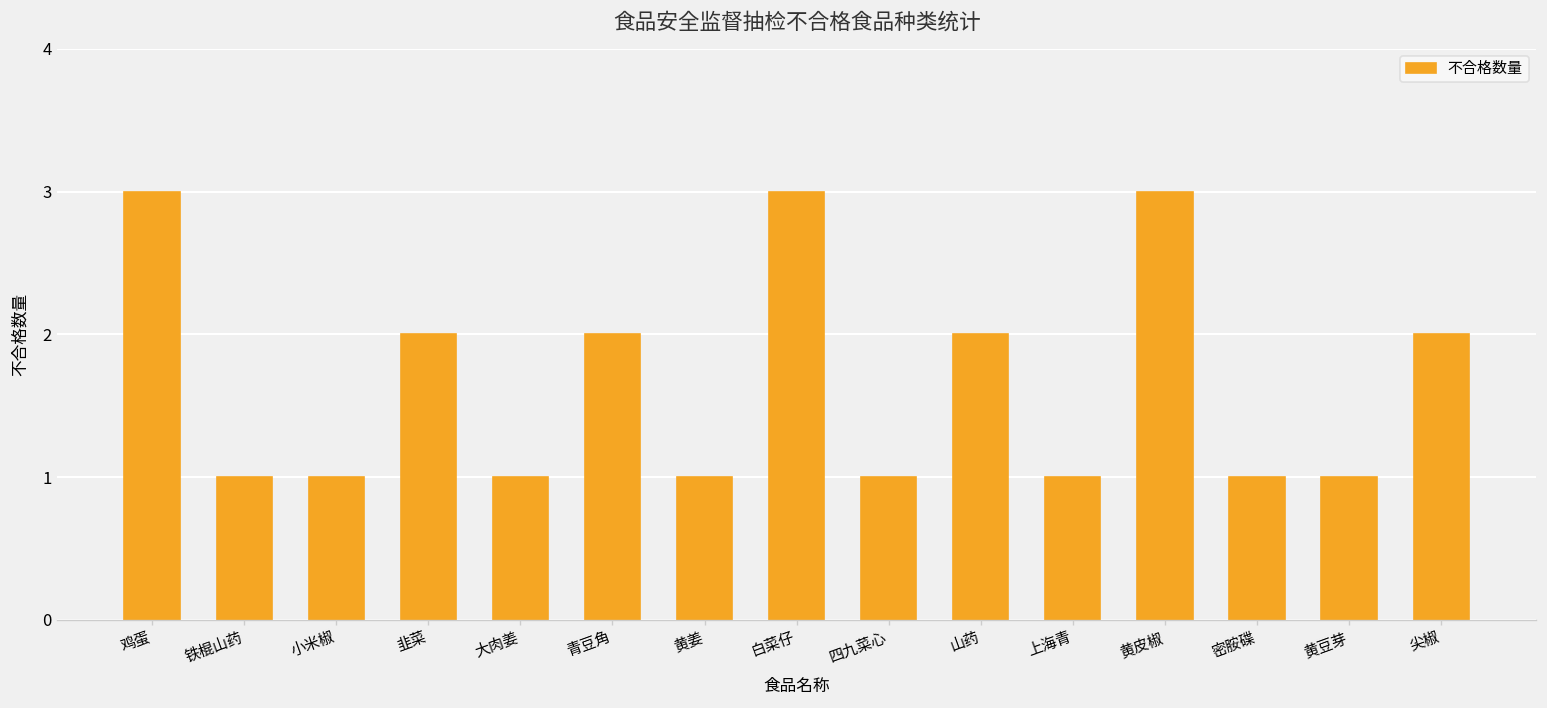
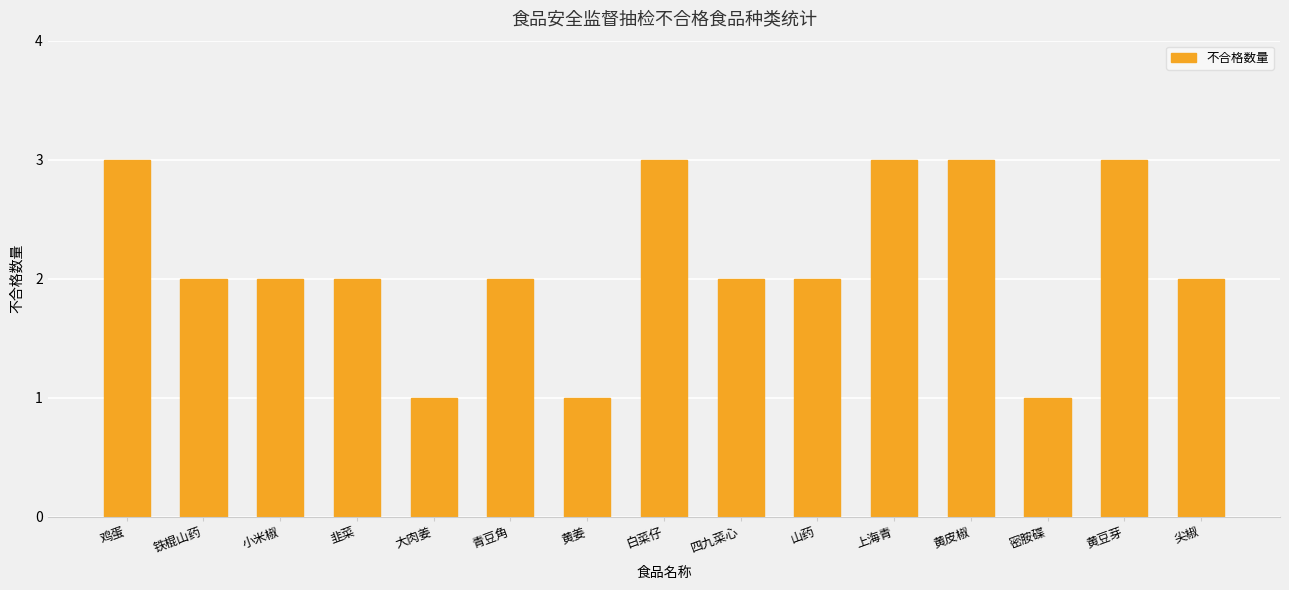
铁棍山药: 1 -> 2
小米椒: 1 -> 2
四九菜心: 1 -> 2
上海青: 1 -> 3
黄豆芽: 1 -> 3
